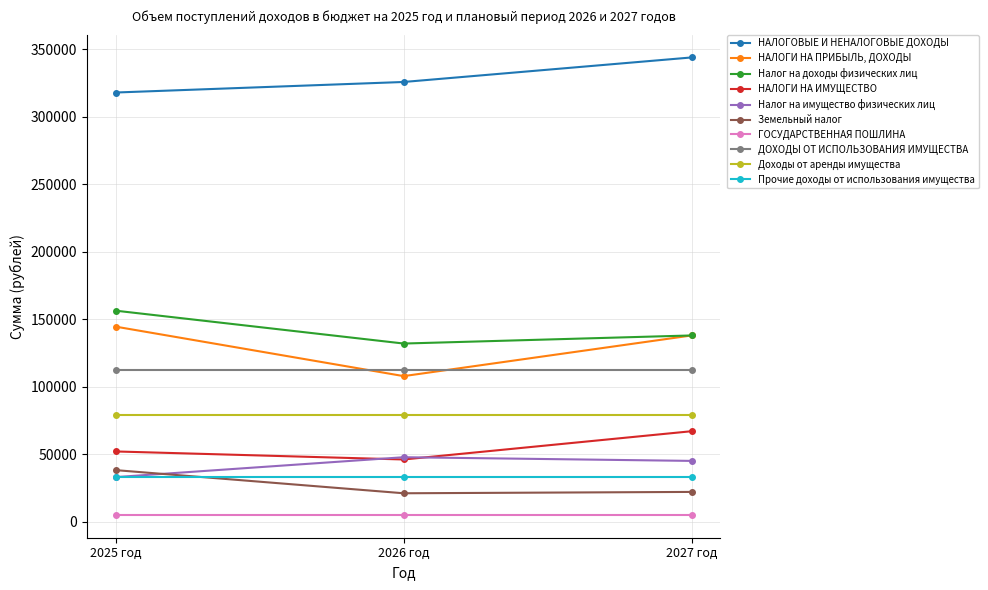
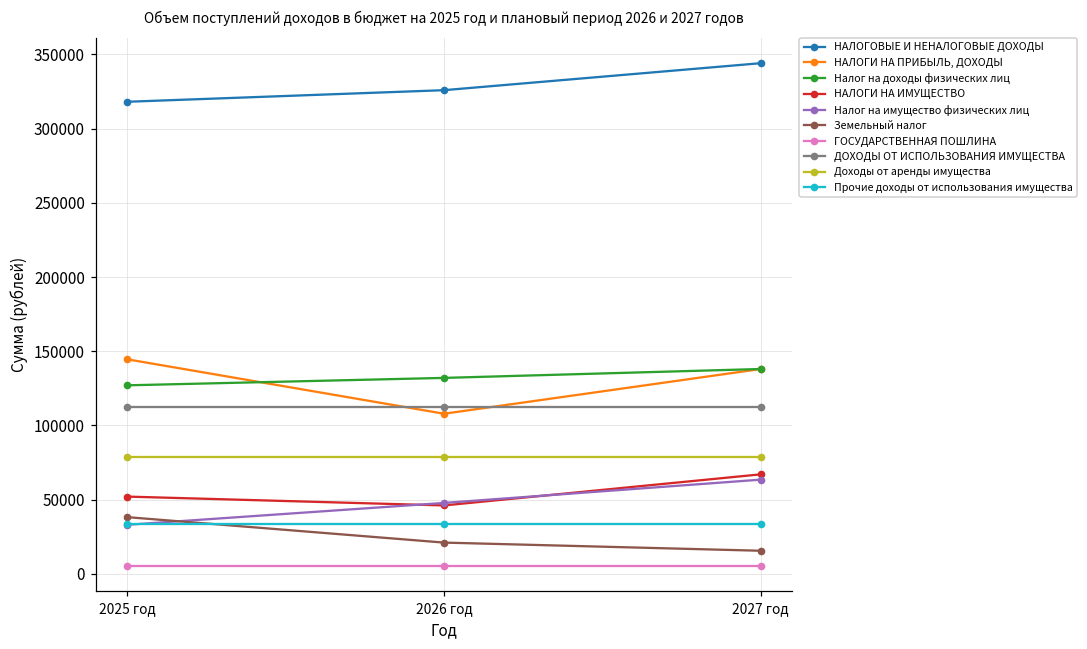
Налог на доходы физических лиц, 2025 год: 156000 -> 127000
Налог на имущество физических лиц, 2027 год: 45000 -> 63000
Земельный налог, 2027 год: 22000 -> 16000
